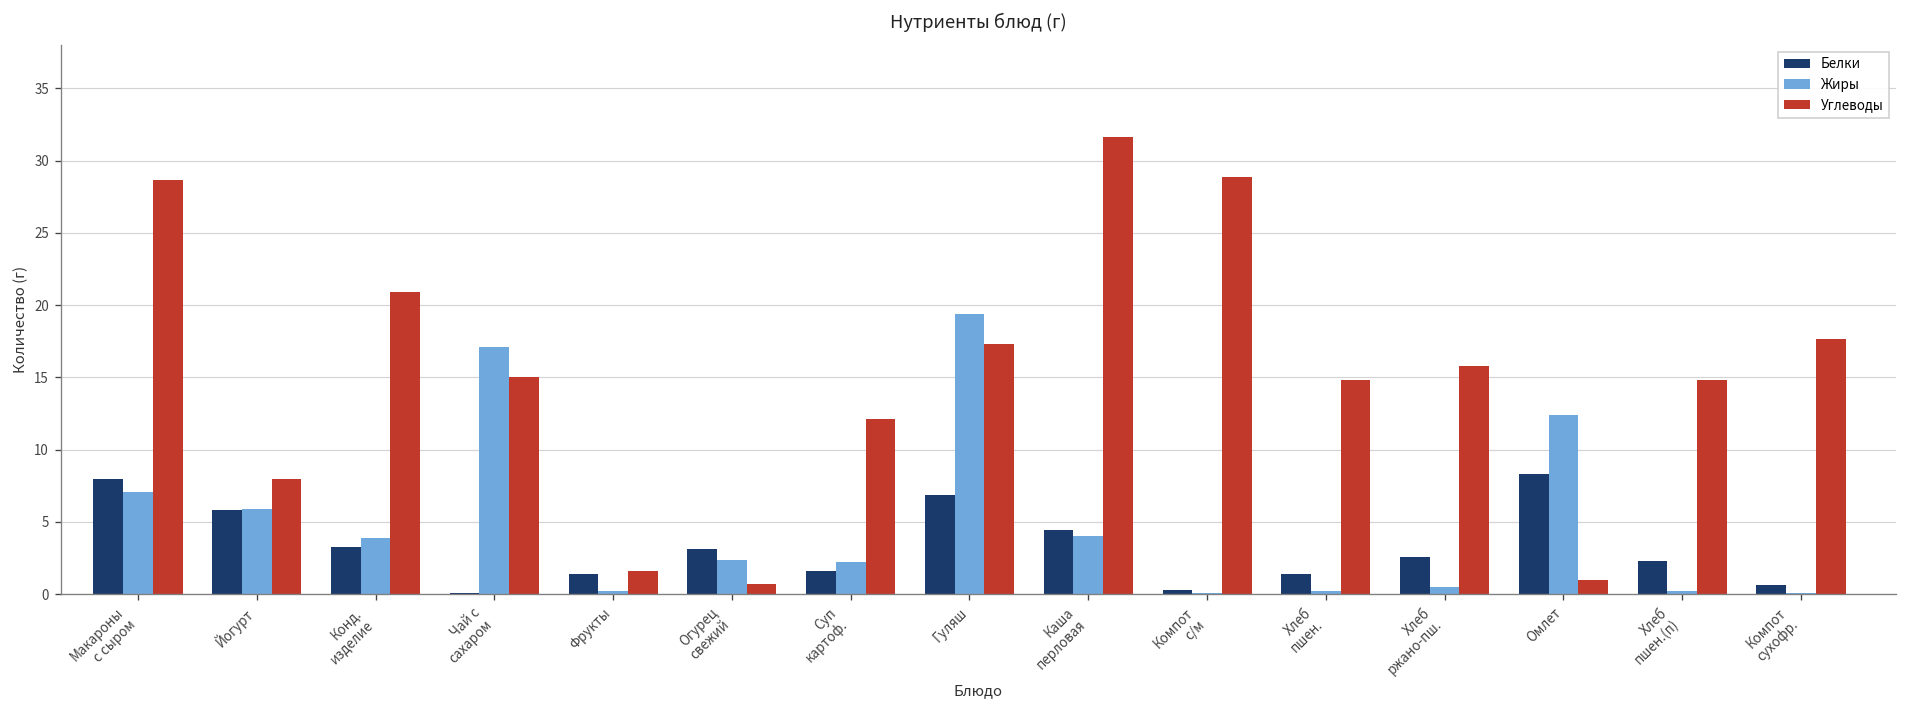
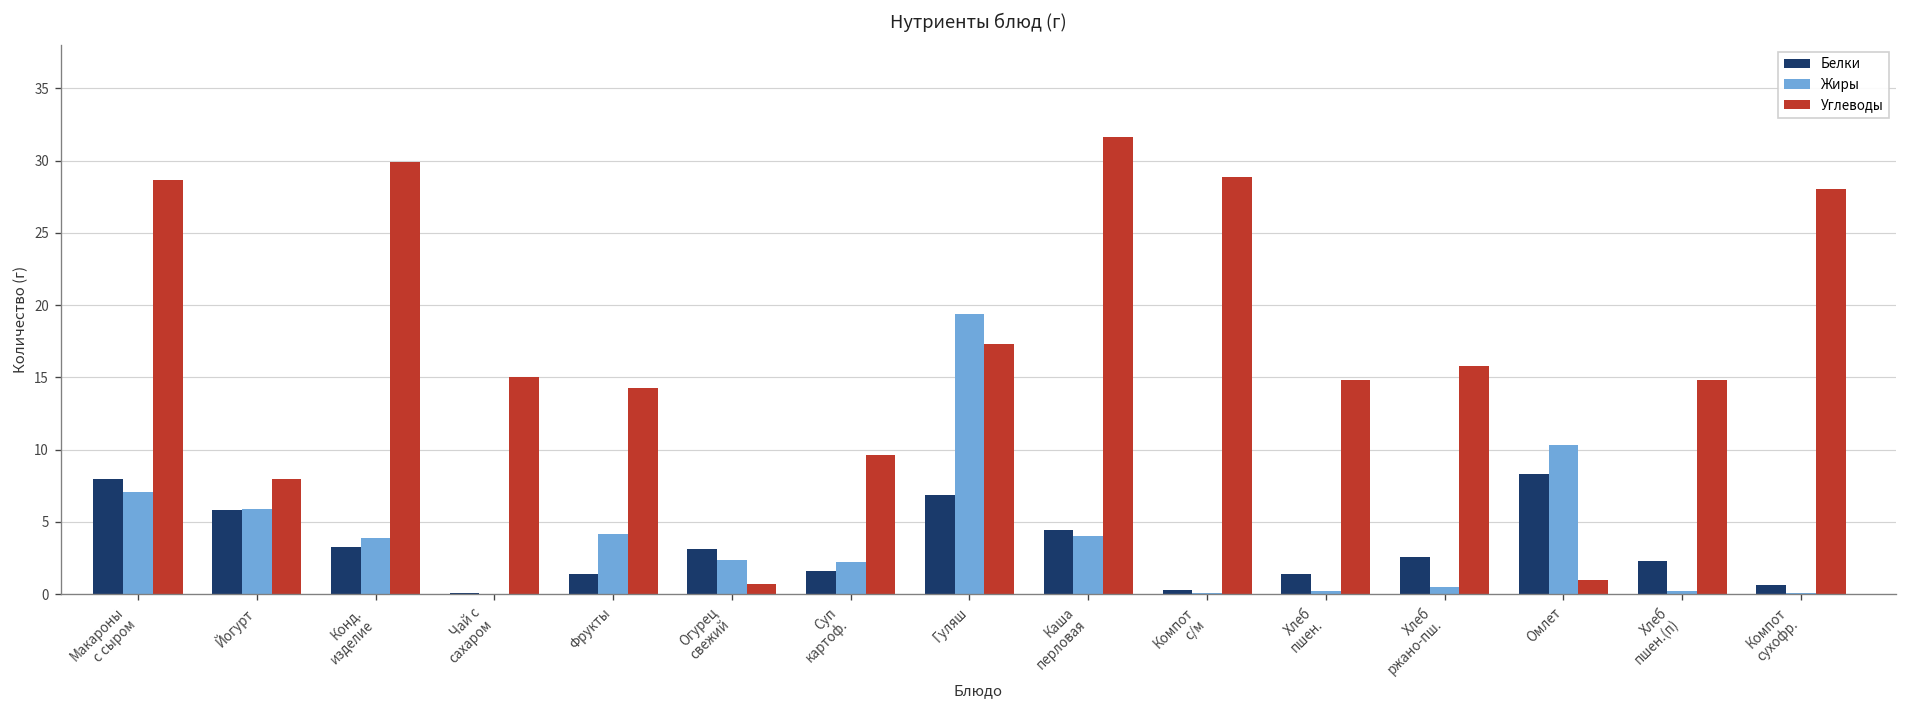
Углеводы, Конд. изделие: 20.9 -> 29.9
Жиры, Чай с сахаром: 17.1 -> 0.0
Жиры, Фрукты: 0.2 -> 4.2
Углеводы, Фрукты: 1.6 -> 14.3
Углеводы, Суп картоф.: 12.1 -> 9.6
Жиры, Омлет: 12.4 -> 10.3
Углеводы, Компот сухофр.: 17.7 -> 28.0
